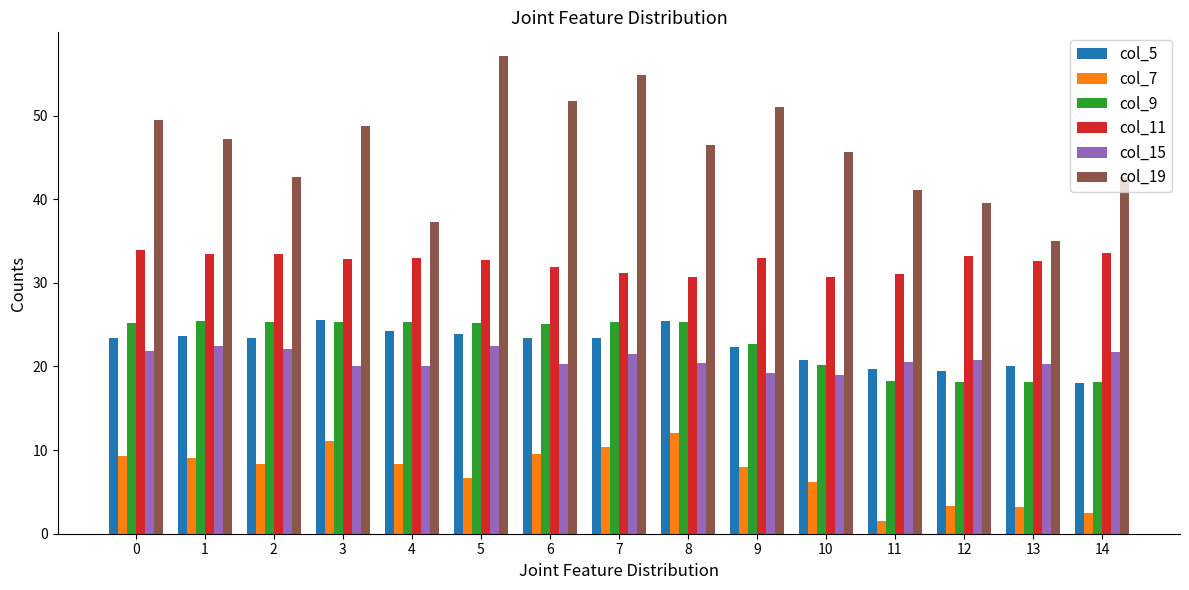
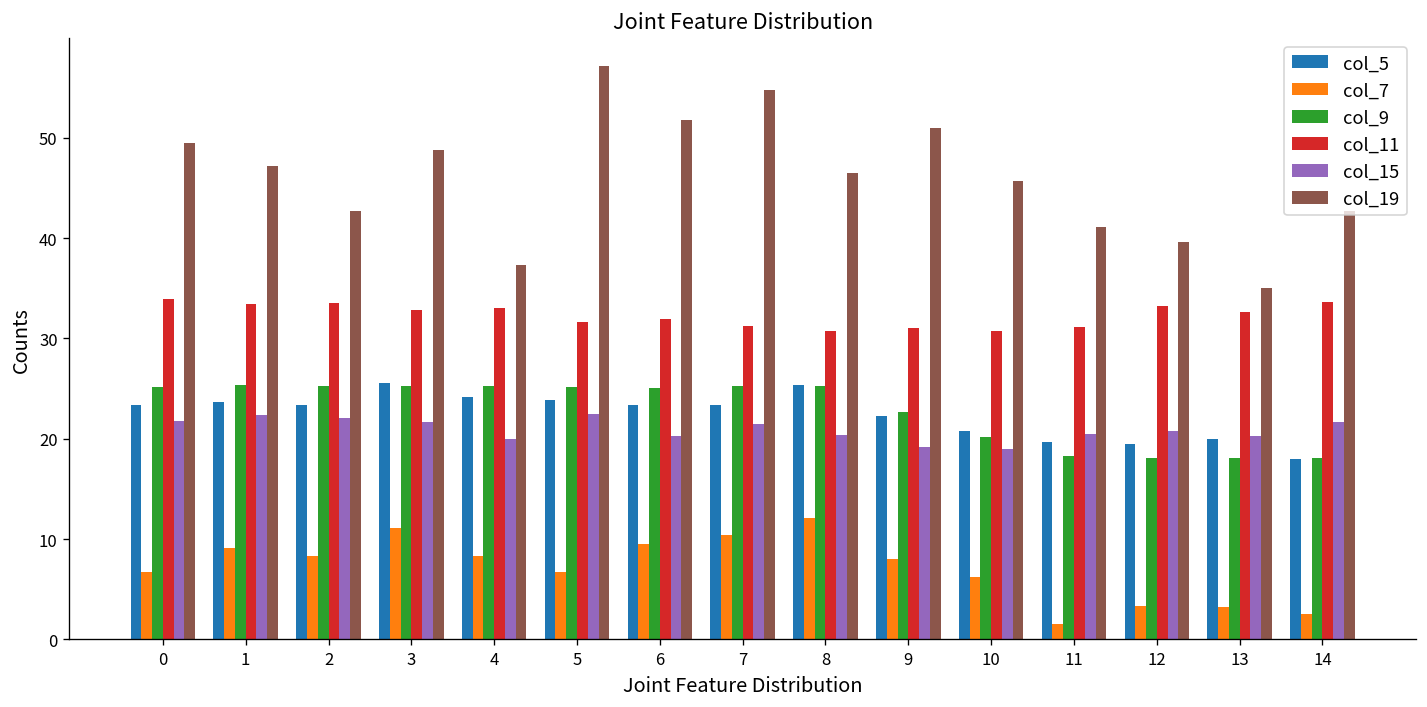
col_7, 0: 9 -> 7
col_15, 3: 20 -> 22
col_11, 5: 33 -> 32
col_11, 9: 33 -> 31
